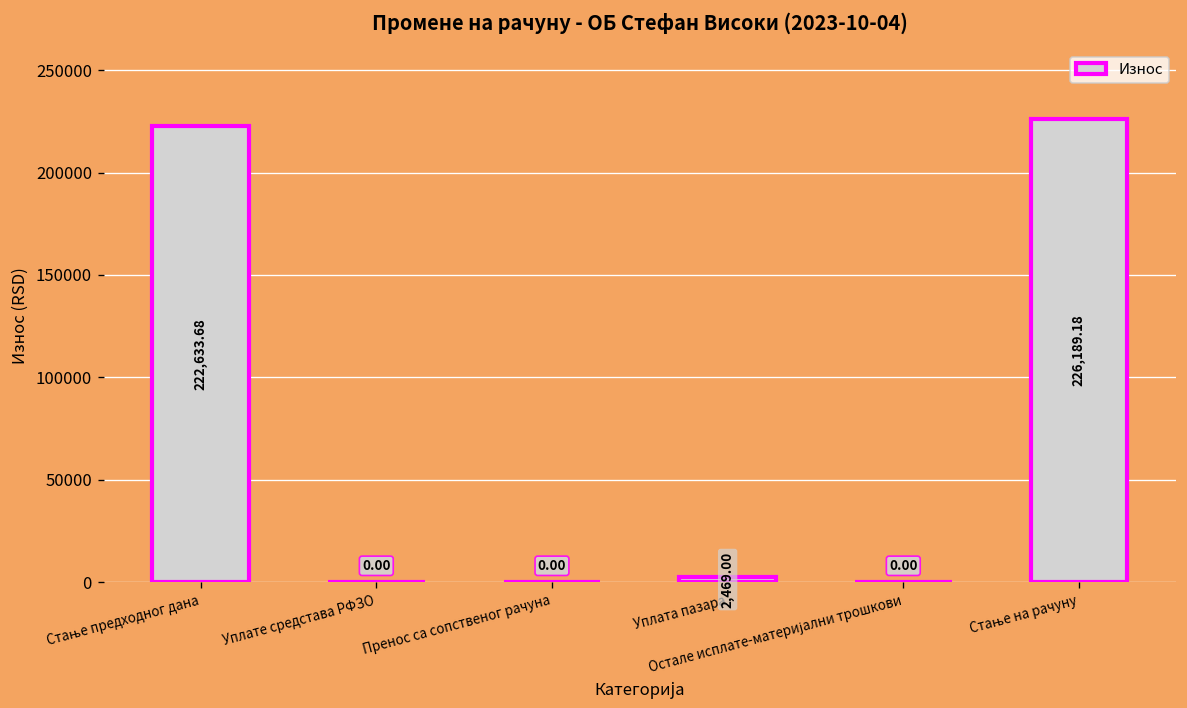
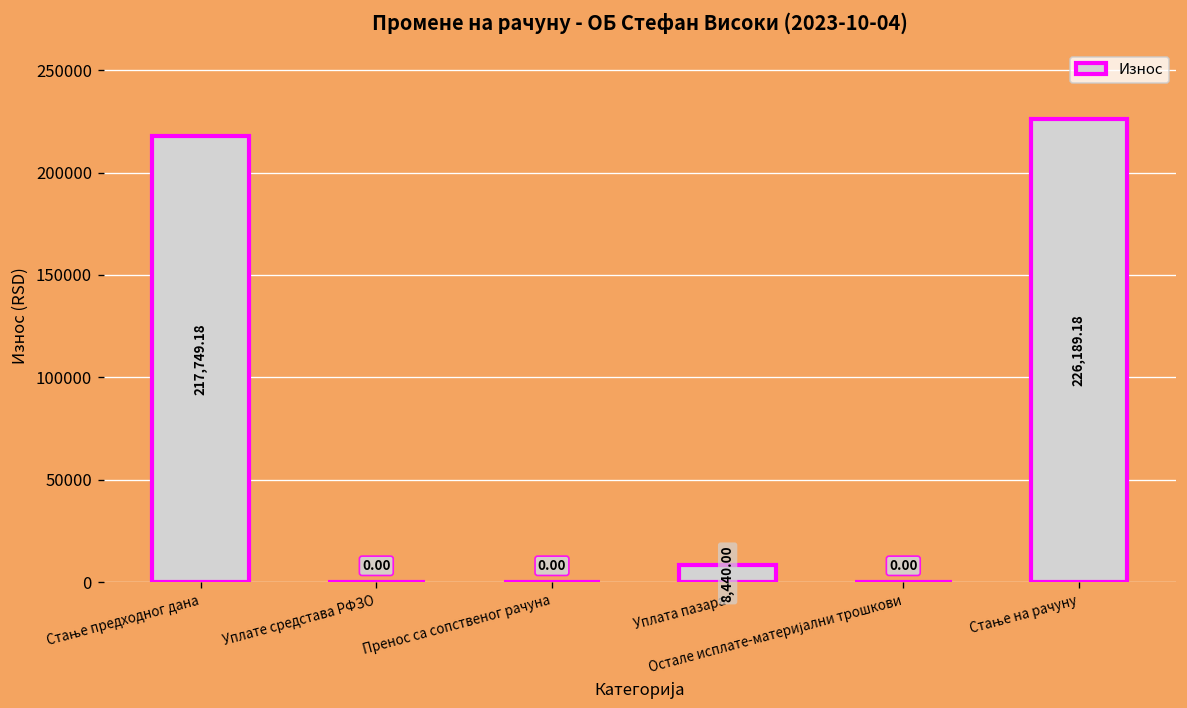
Стање предходног дана: 222,633.68 -> 217,749.18
Уплата пазара: 2,469.00 -> 8,440.00
